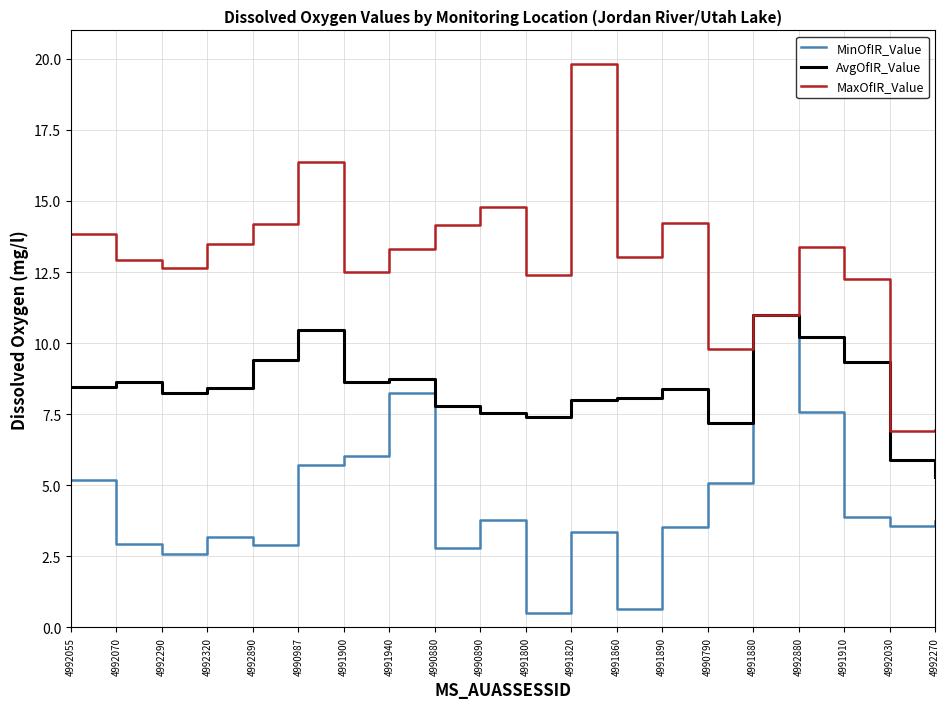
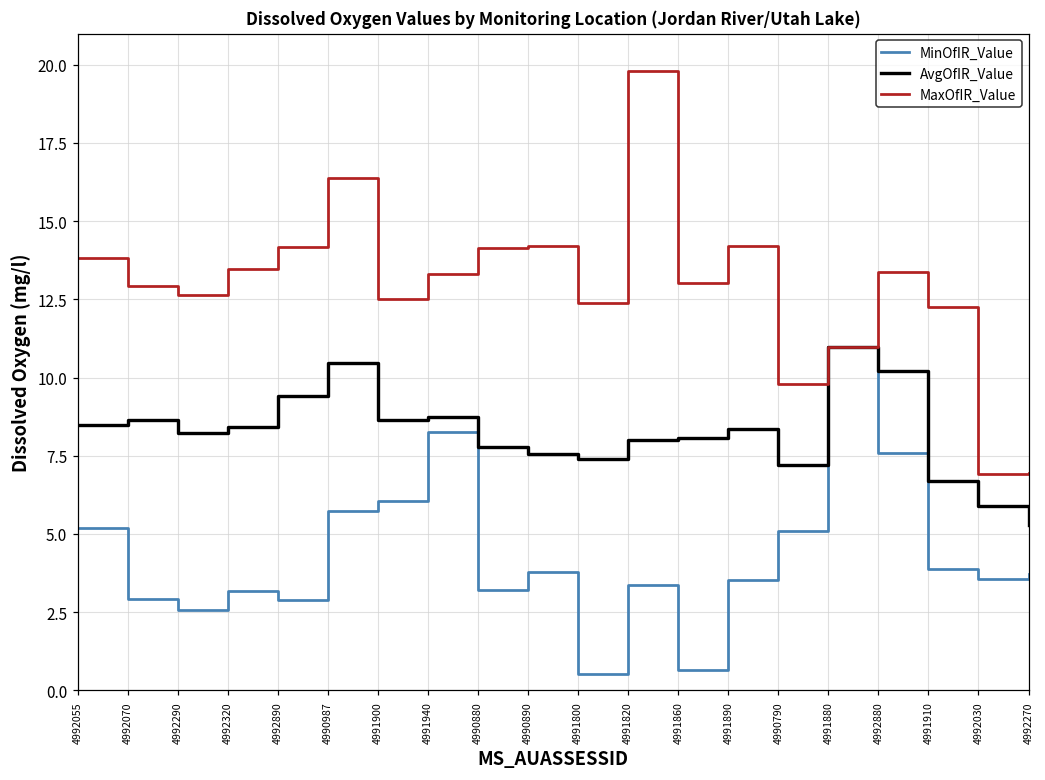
MinOfIR_Value, 4990880: 2.8 -> 3.2
MaxOfIR_Value, 4990890: 14.8 -> 14.2
AvgOfIR_Value, 4991910: 9.3 -> 6.7
